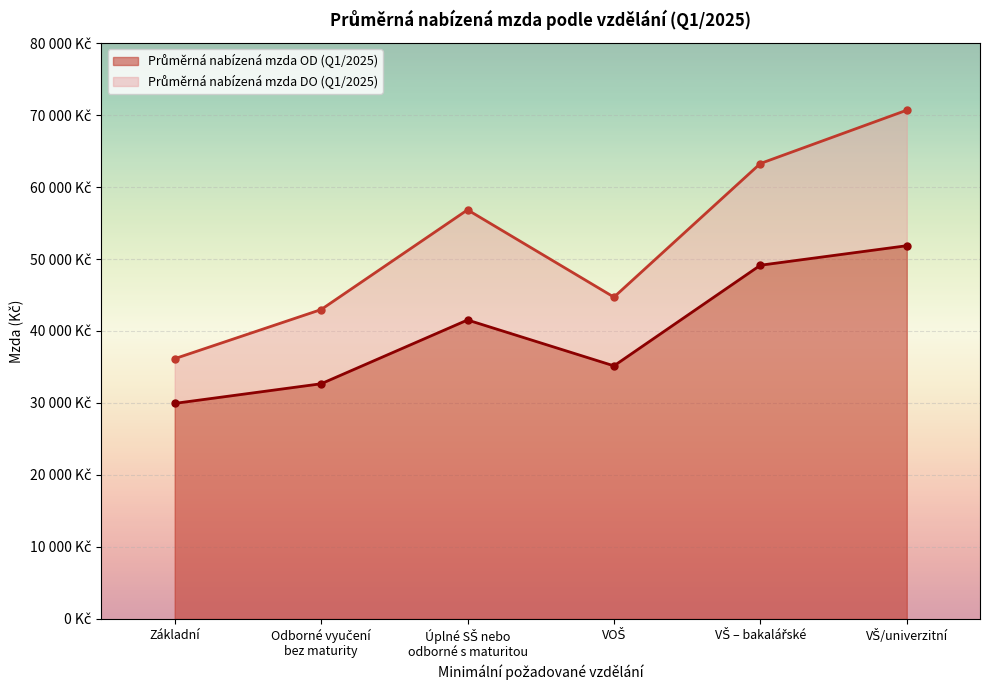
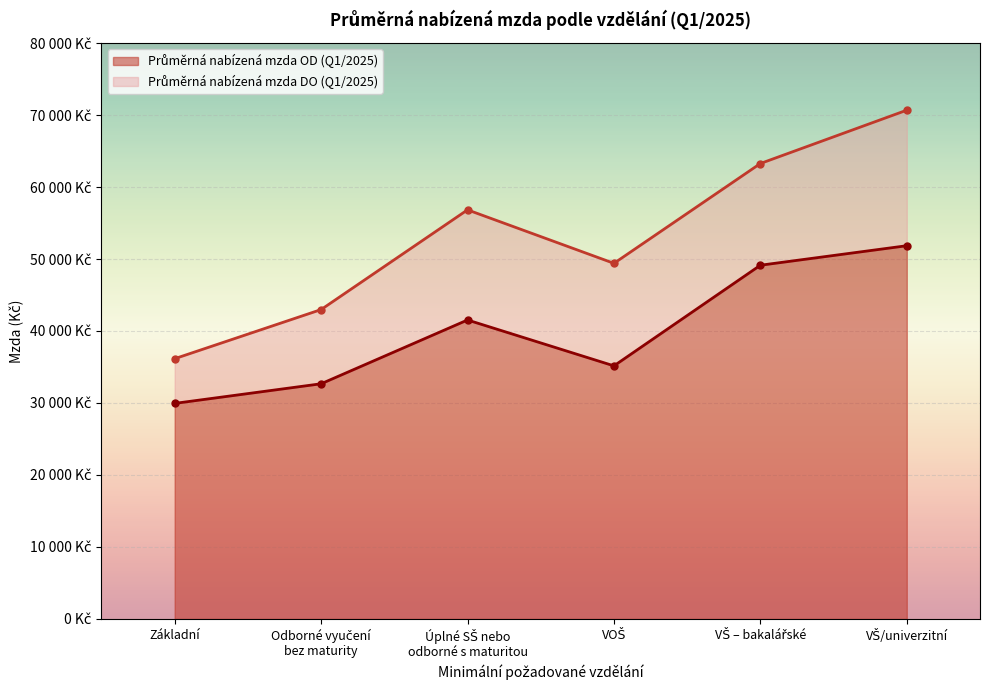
Průměrná nabízená mzda DO (Q1/2025), VOŠ: 45000 Kč -> 49000 Kč
